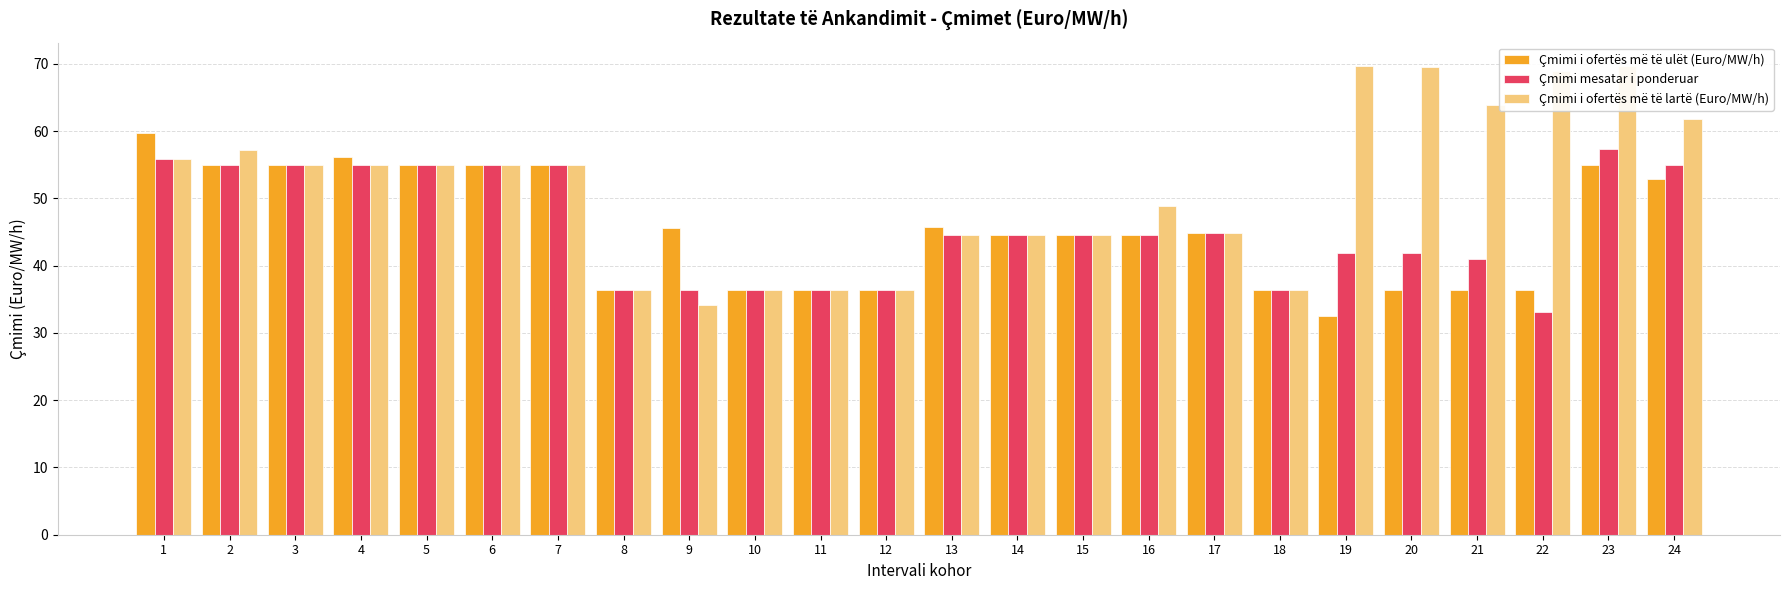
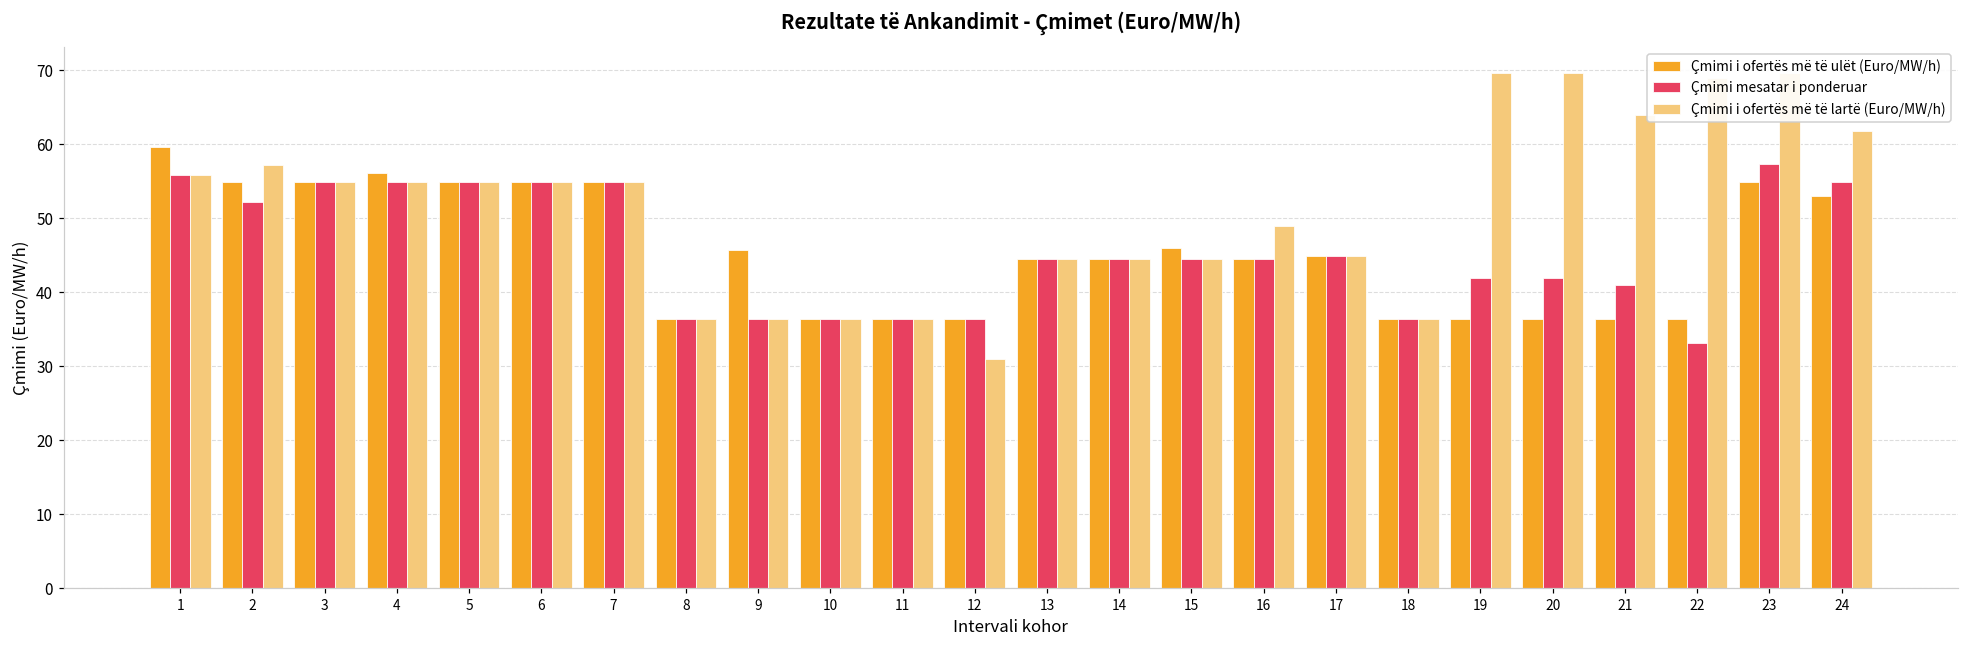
Çmimi mesatar i ponderuar, 2: 55 -> 52
Çmimi i ofertës më të lartë (Euro/MW/h), 9: 34 -> 36
Çmimi i ofertës më të lartë (Euro/MW/h), 12: 36 -> 31
Çmimi i ofertës më të ulët (Euro/MW/h), 13: 46 -> 44
Çmimi i ofertës më të ulët (Euro/MW/h), 15: 44 -> 46
Çmimi i ofertës më të ulët (Euro/MW/h), 19: 33 -> 36
